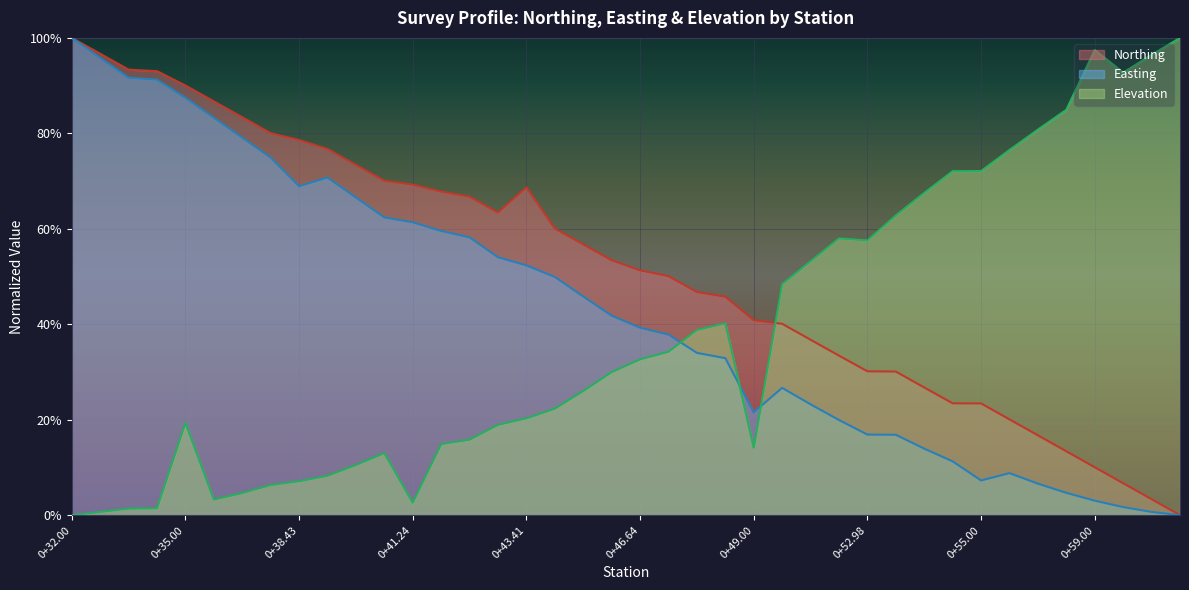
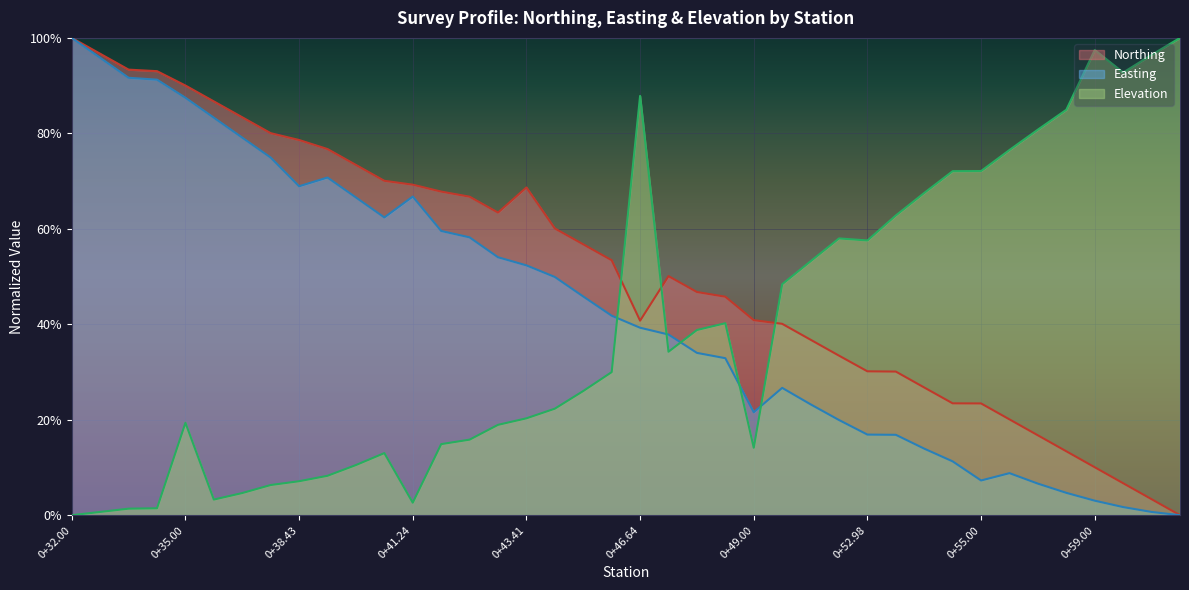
Easting, 0+41.24: 61% -> 67%
Northing, 0+46.64: 51% -> 41%
Elevation, 0+46.64: 33% -> 88%
